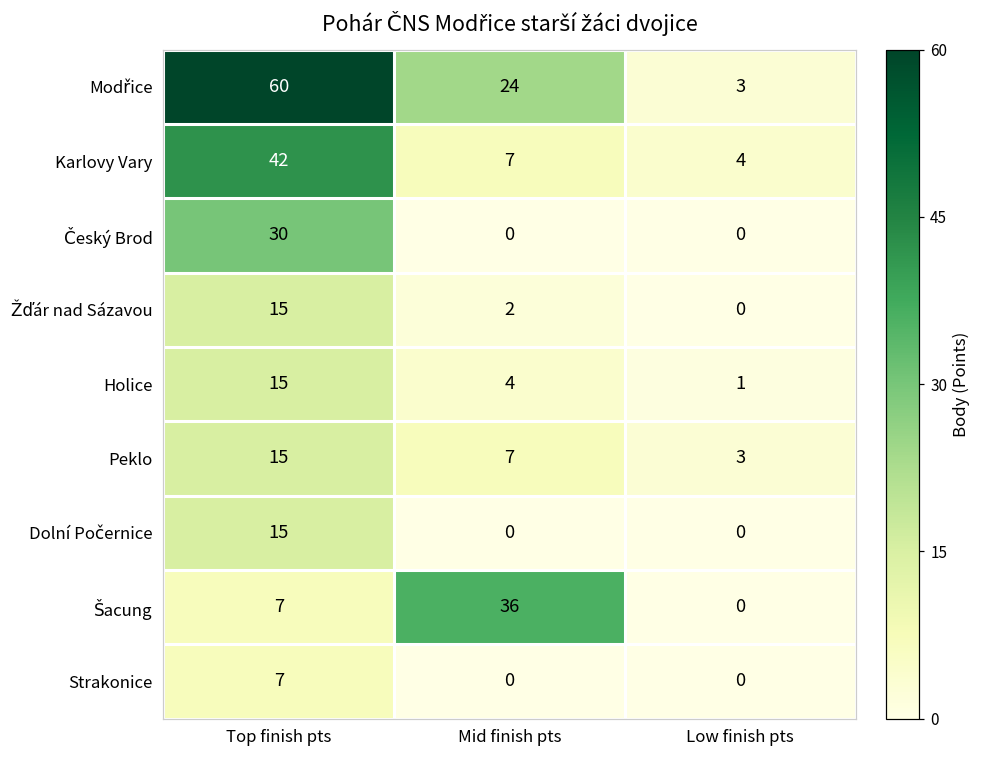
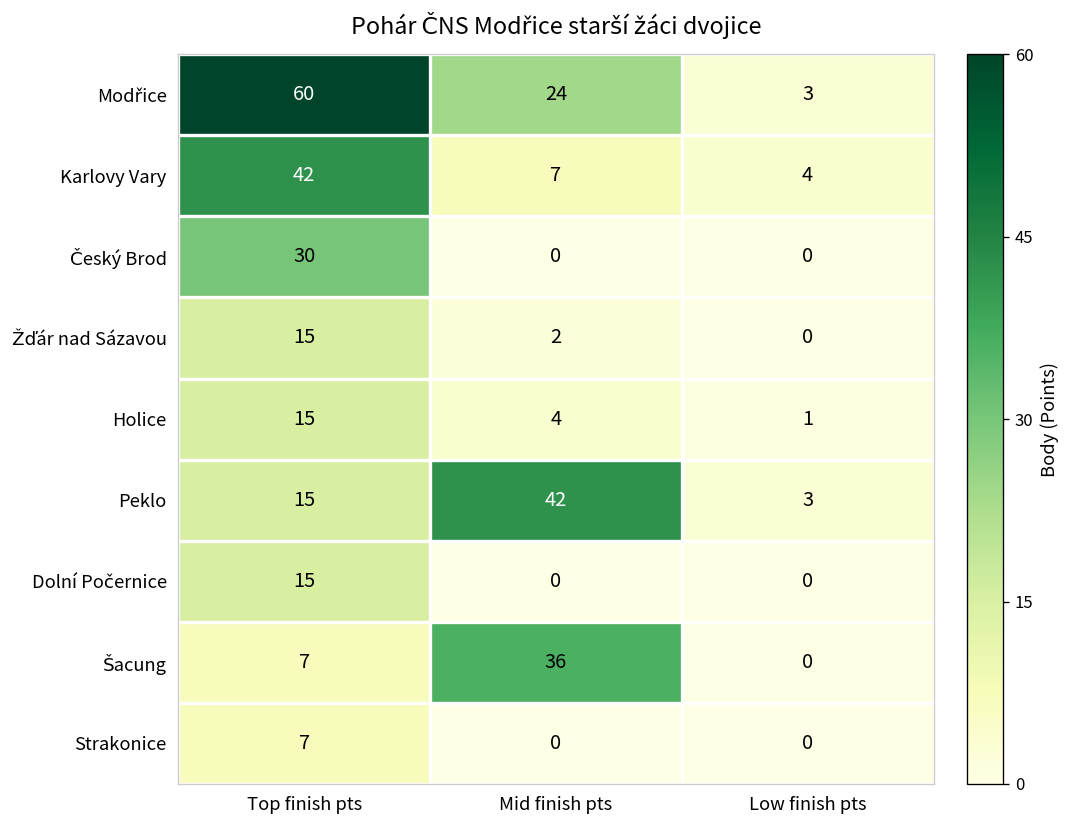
Peklo, Mid finish pts: 7 -> 42
